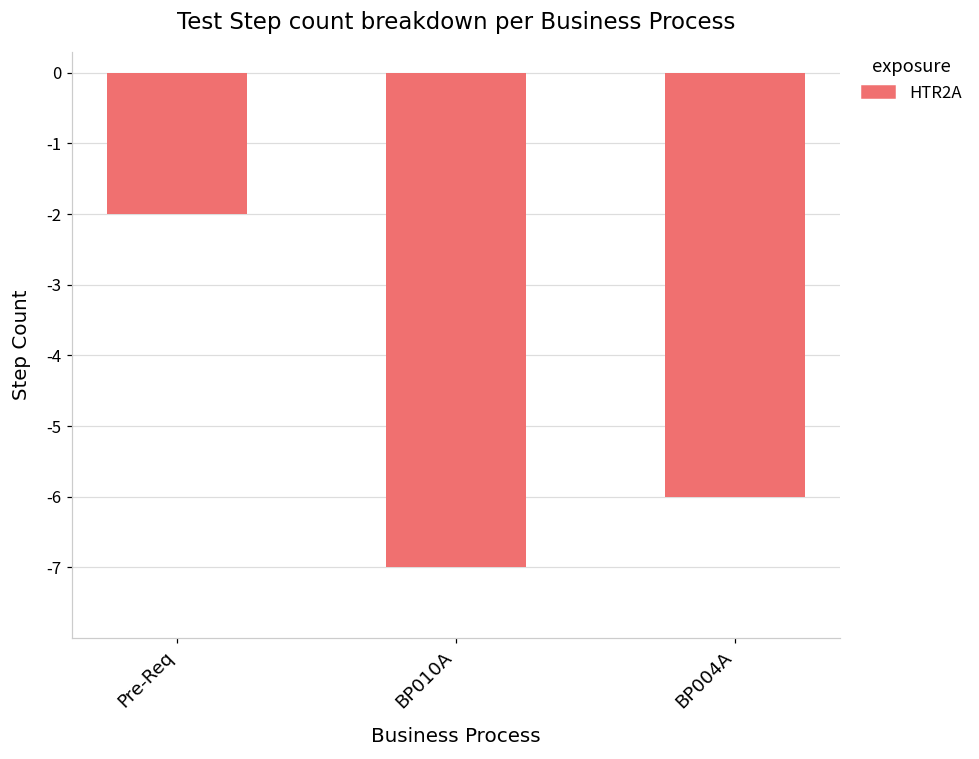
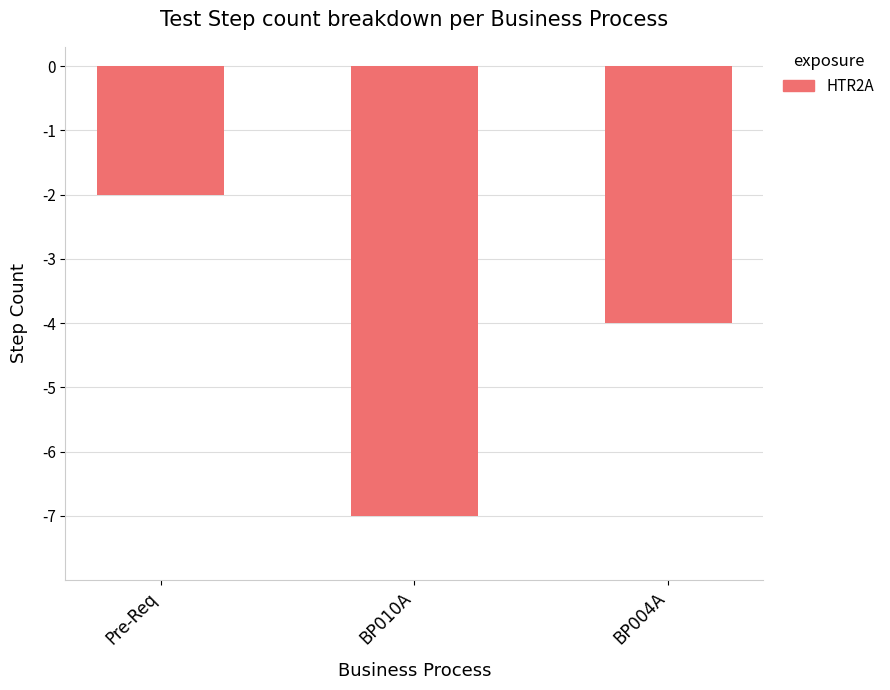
BP004A: -6 -> -4
